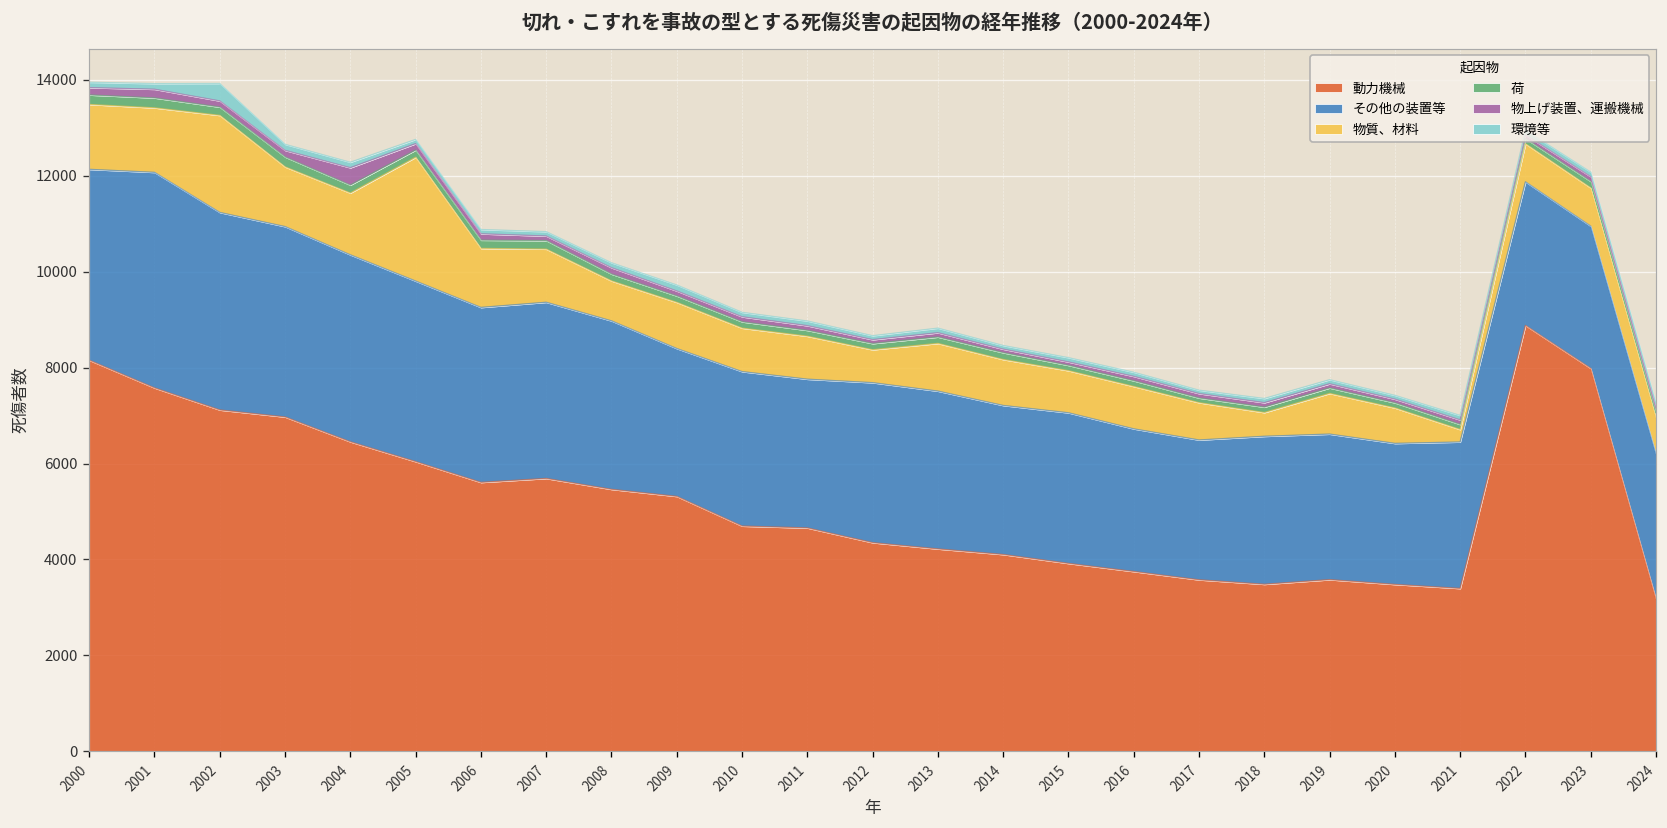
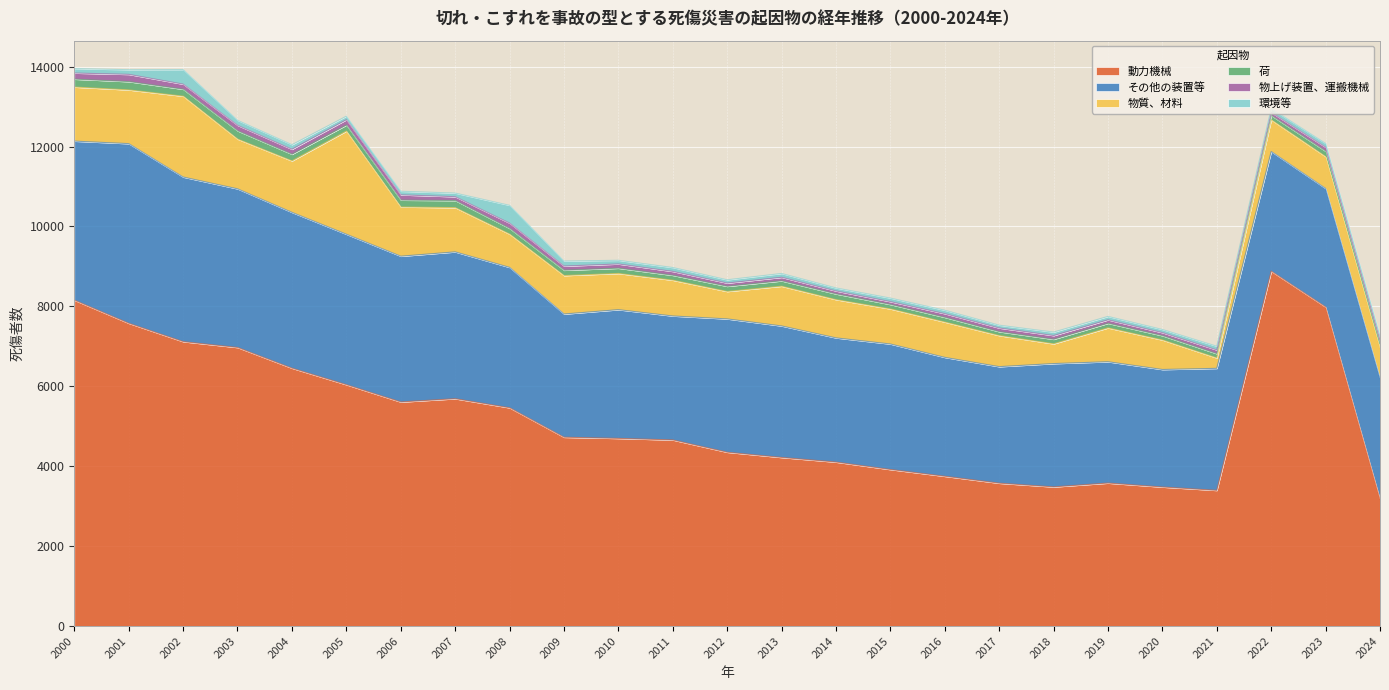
物上げ装置、運搬機械, 2004: 400 -> 100
環境等, 2008: 100 -> 400
動力機械, 2009: 5300 -> 4700
